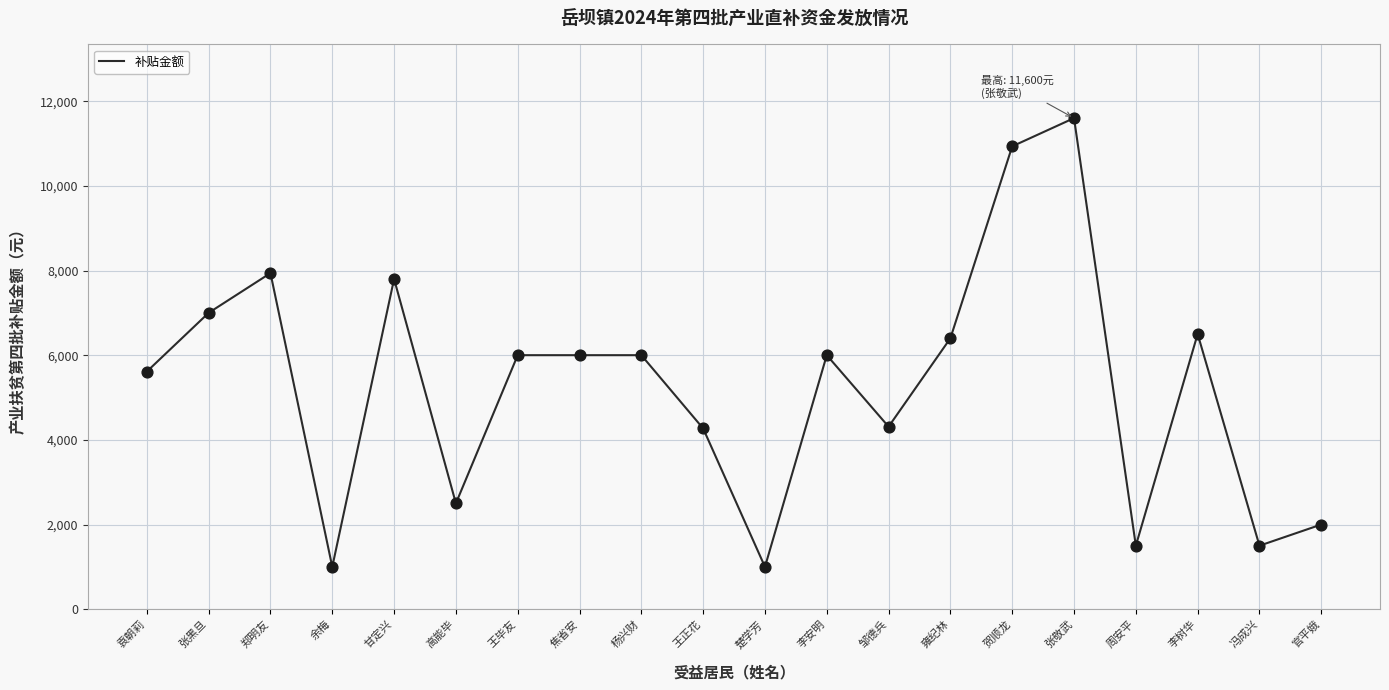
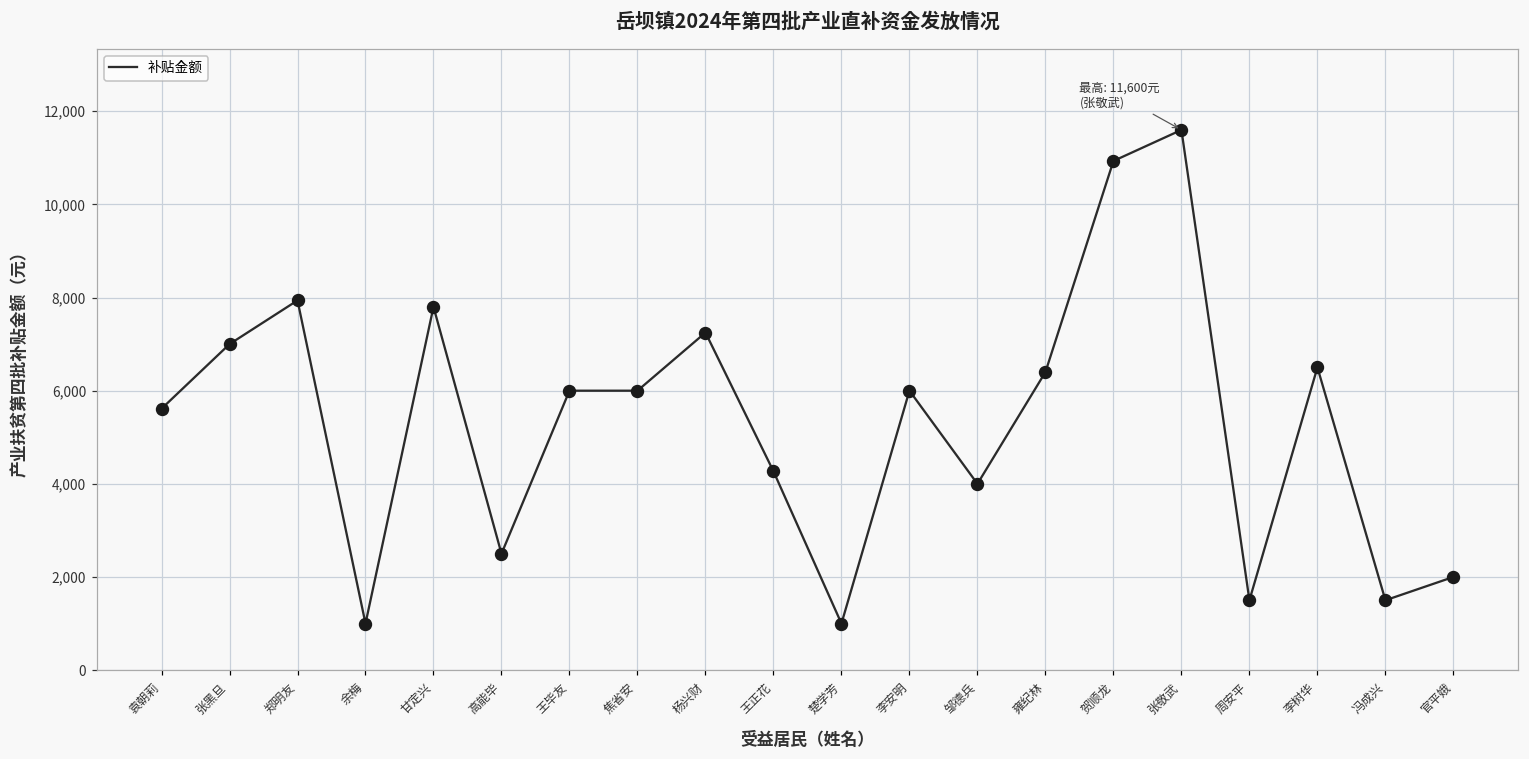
杨兴财: 6,000 -> 7,200
邹德兵: 4,300 -> 4,000
